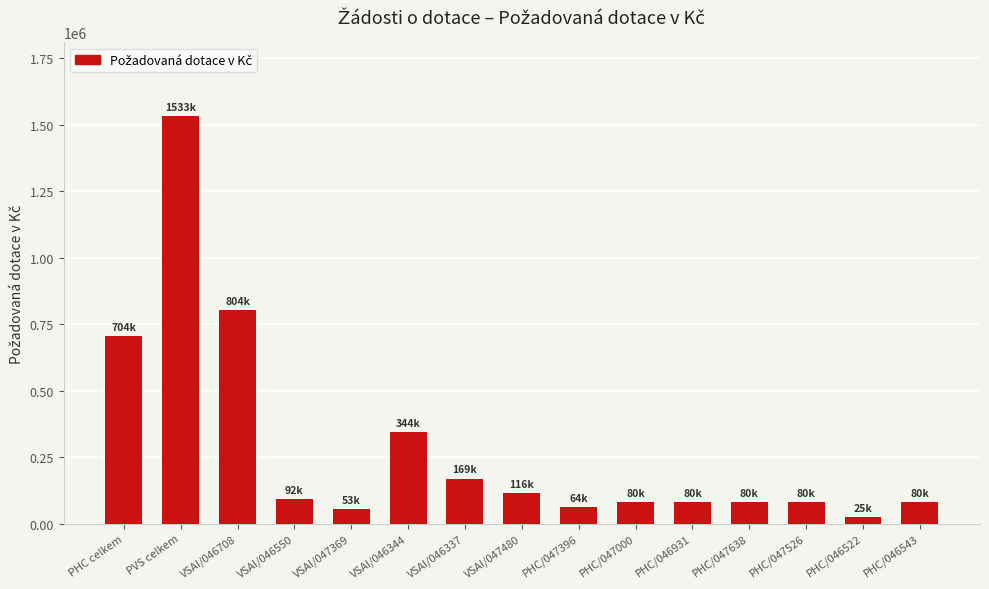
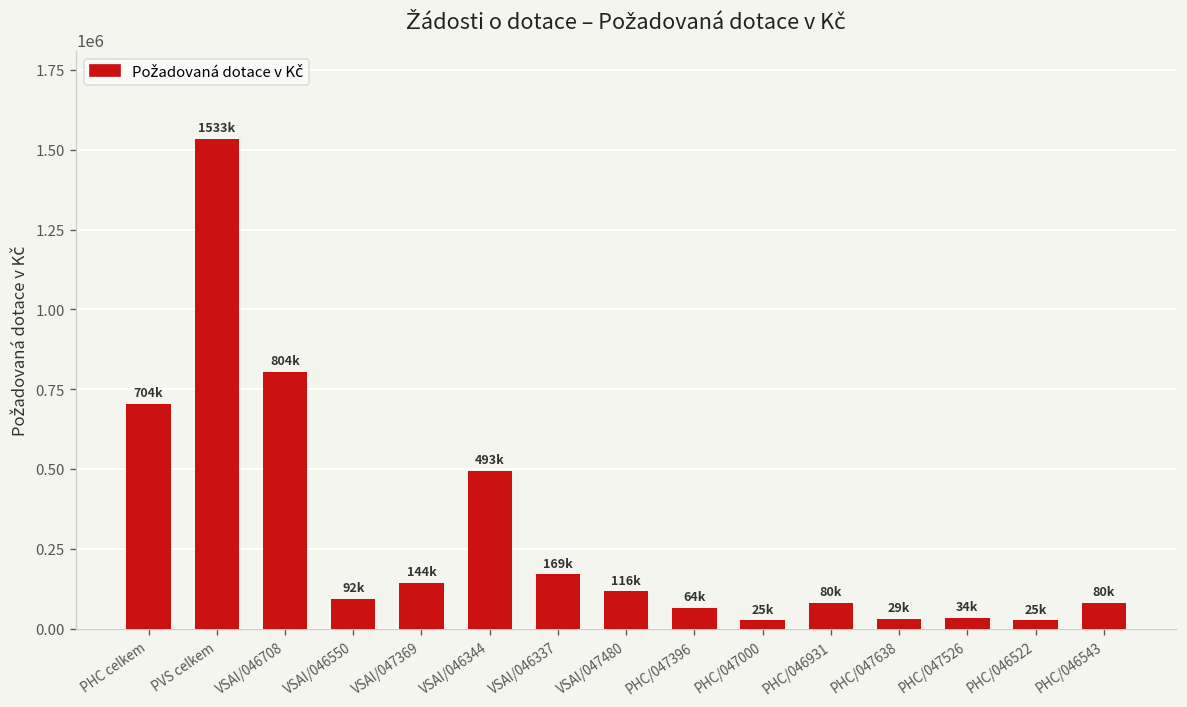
VSAI/047369: 53k -> 144k
VSAI/046344: 344k -> 493k
PHC/047000: 80k -> 25k
PHC/047638: 80k -> 29k
PHC/047526: 80k -> 34k
